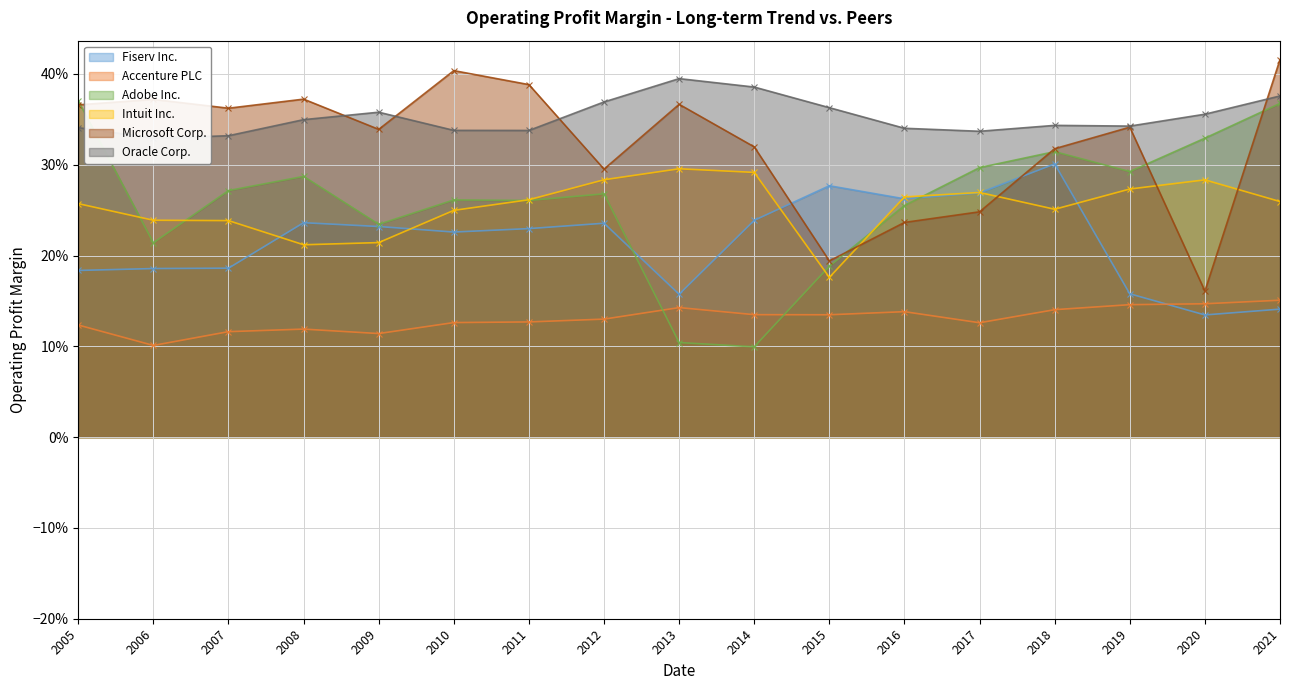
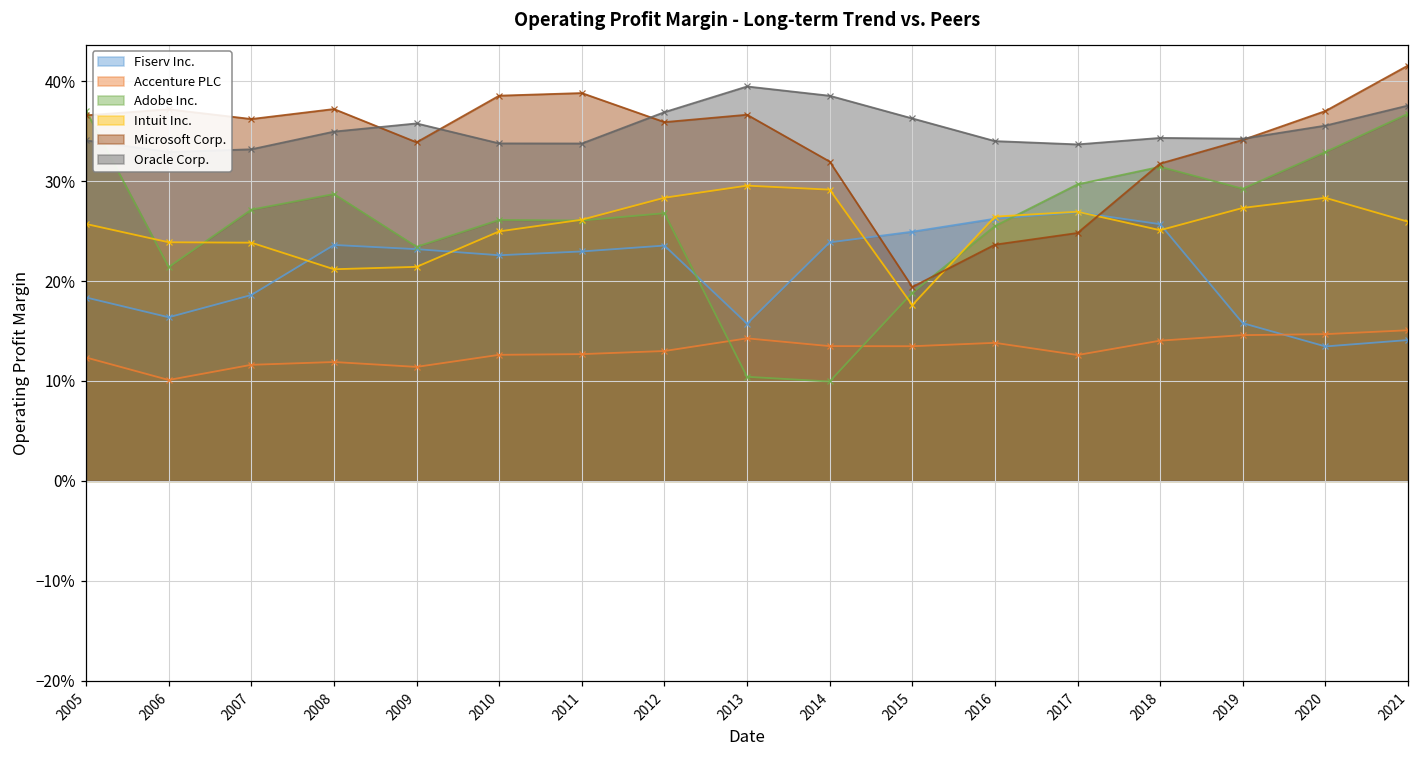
Fiserv Inc., 2006: 19% -> 16%
Microsoft Corp., 2010: 40% -> 39%
Microsoft Corp., 2012: 30% -> 36%
Fiserv Inc., 2015: 28% -> 25%
Fiserv Inc., 2018: 30% -> 26%
Microsoft Corp., 2020: 16% -> 37%
